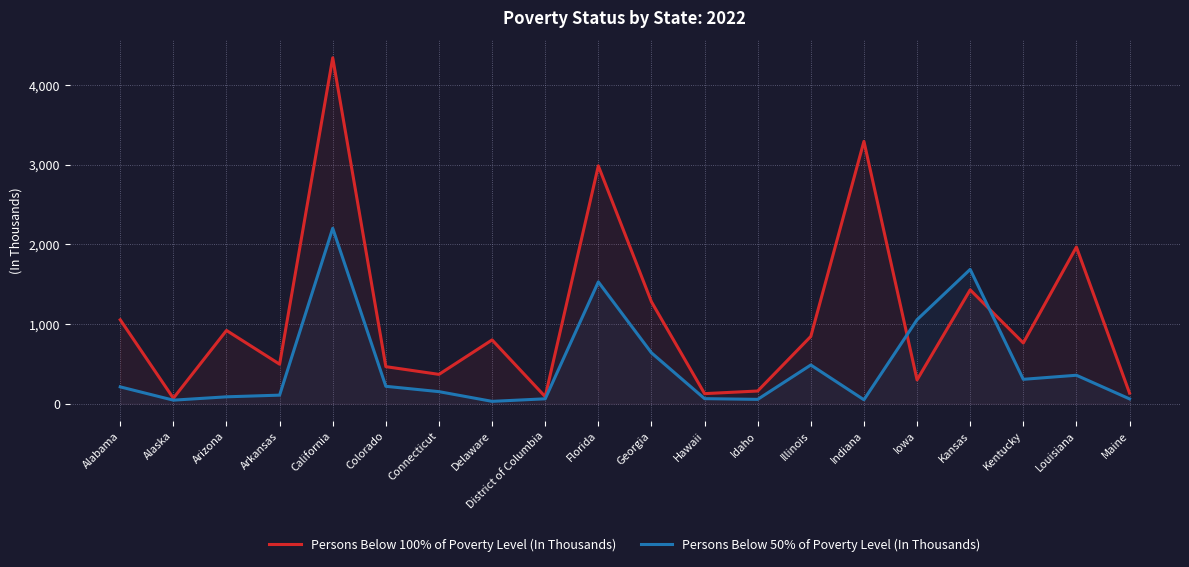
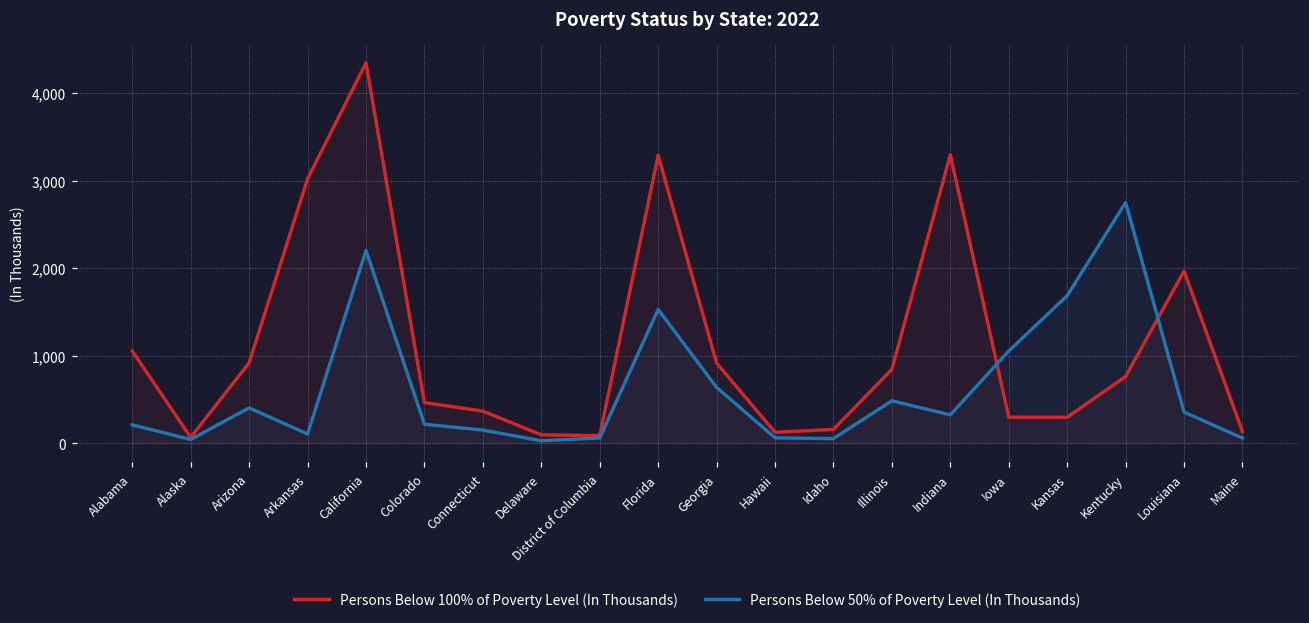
Persons Below 50% of Poverty Level (In Thousands), Arizona: 100 -> 400
Persons Below 100% of Poverty Level (In Thousands), Arkansas: 500 -> 3,000
Persons Below 100% of Poverty Level (In Thousands), Delaware: 800 -> 100
Persons Below 100% of Poverty Level (In Thousands), Florida: 3,000 -> 3,300
Persons Below 100% of Poverty Level (In Thousands), Georgia: 1,300 -> 900
Persons Below 50% of Poverty Level (In Thousands), Indiana: 0 -> 300
Persons Below 100% of Poverty Level (In Thousands), Kansas: 1,400 -> 300
Persons Below 50% of Poverty Level (In Thousands), Kentucky: 300 -> 2,800
